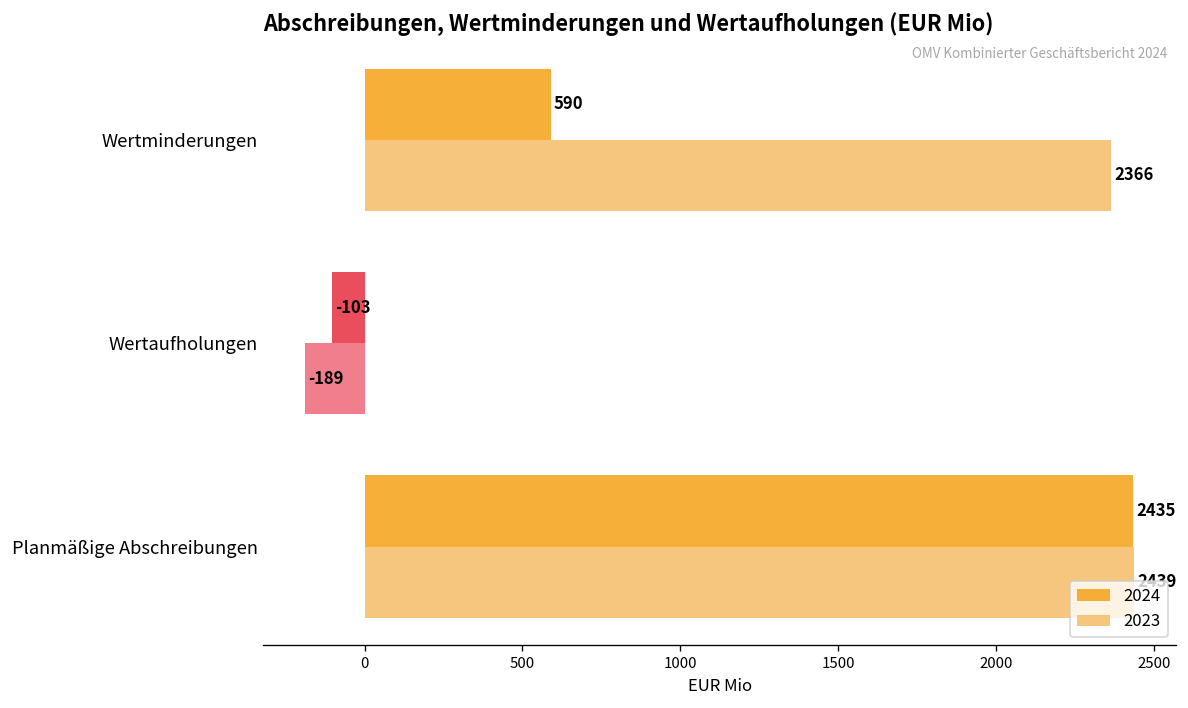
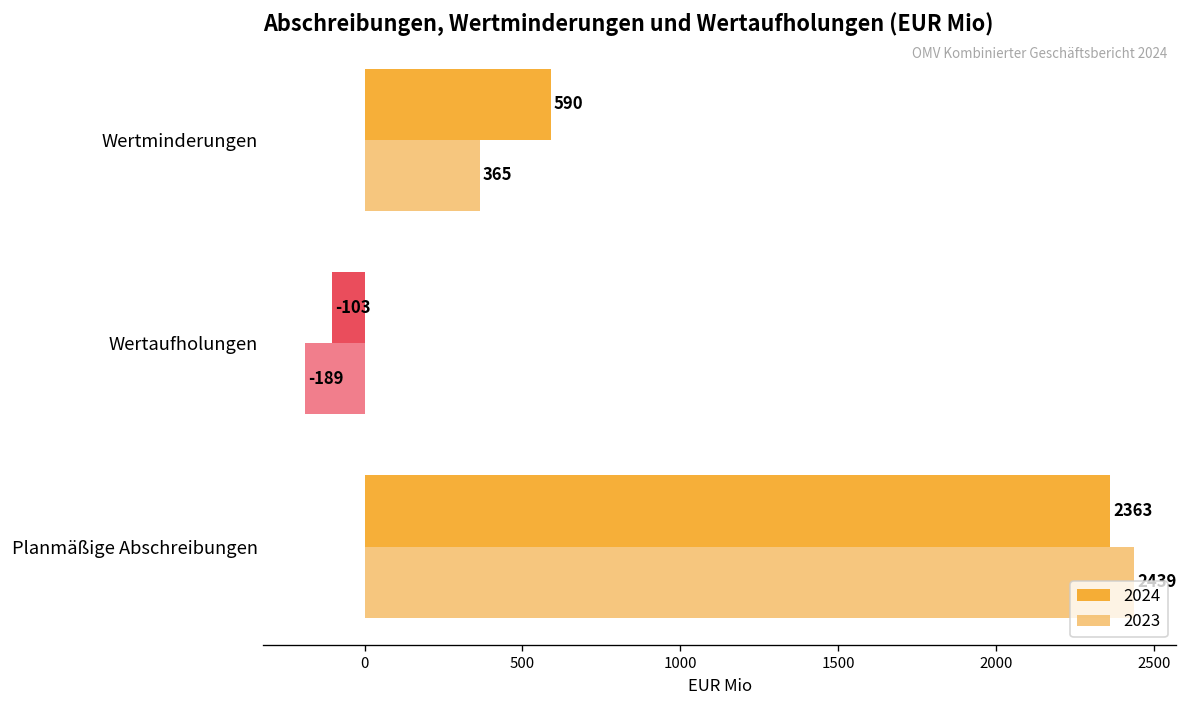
2023, Wertminderungen: 2366 -> 365
2024, Planmäßige Abschreibungen: 2435 -> 2363
